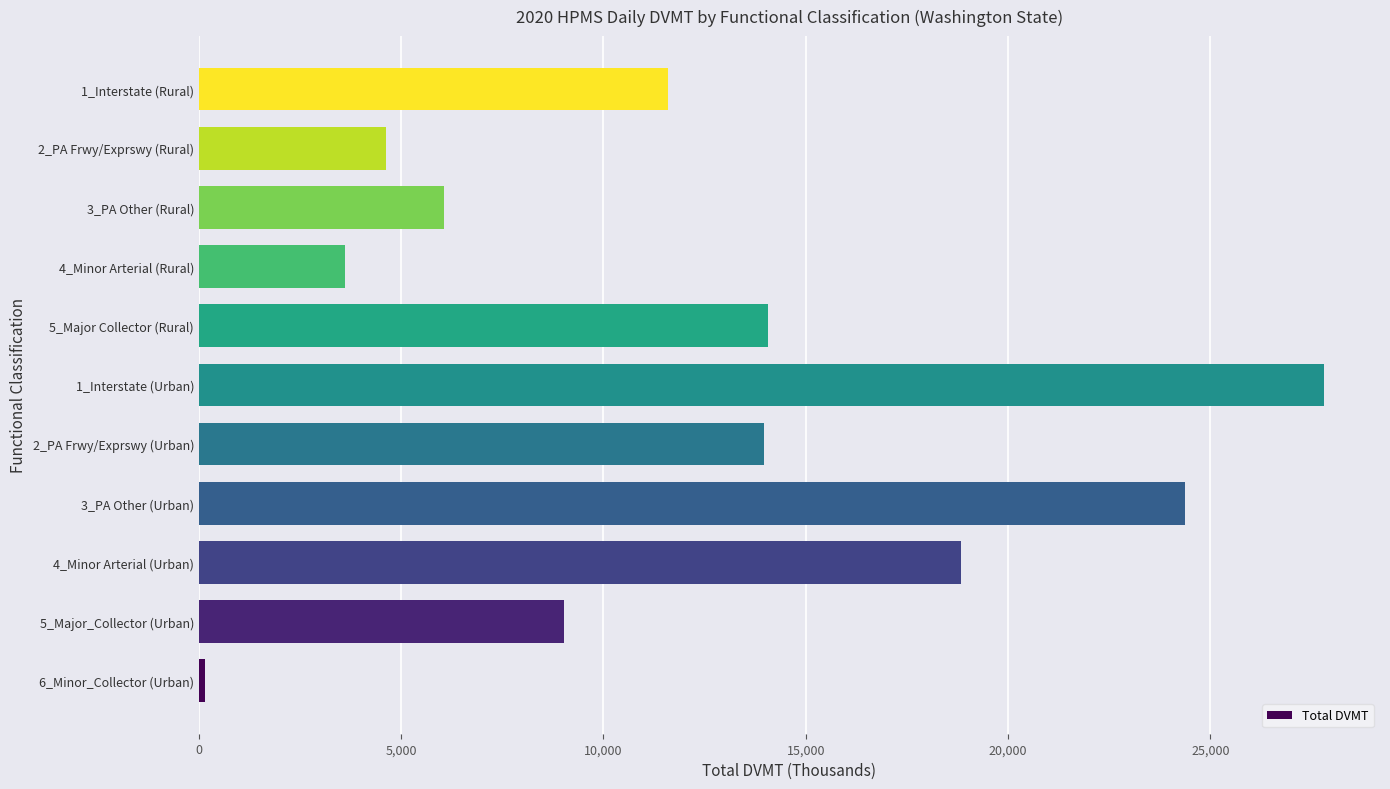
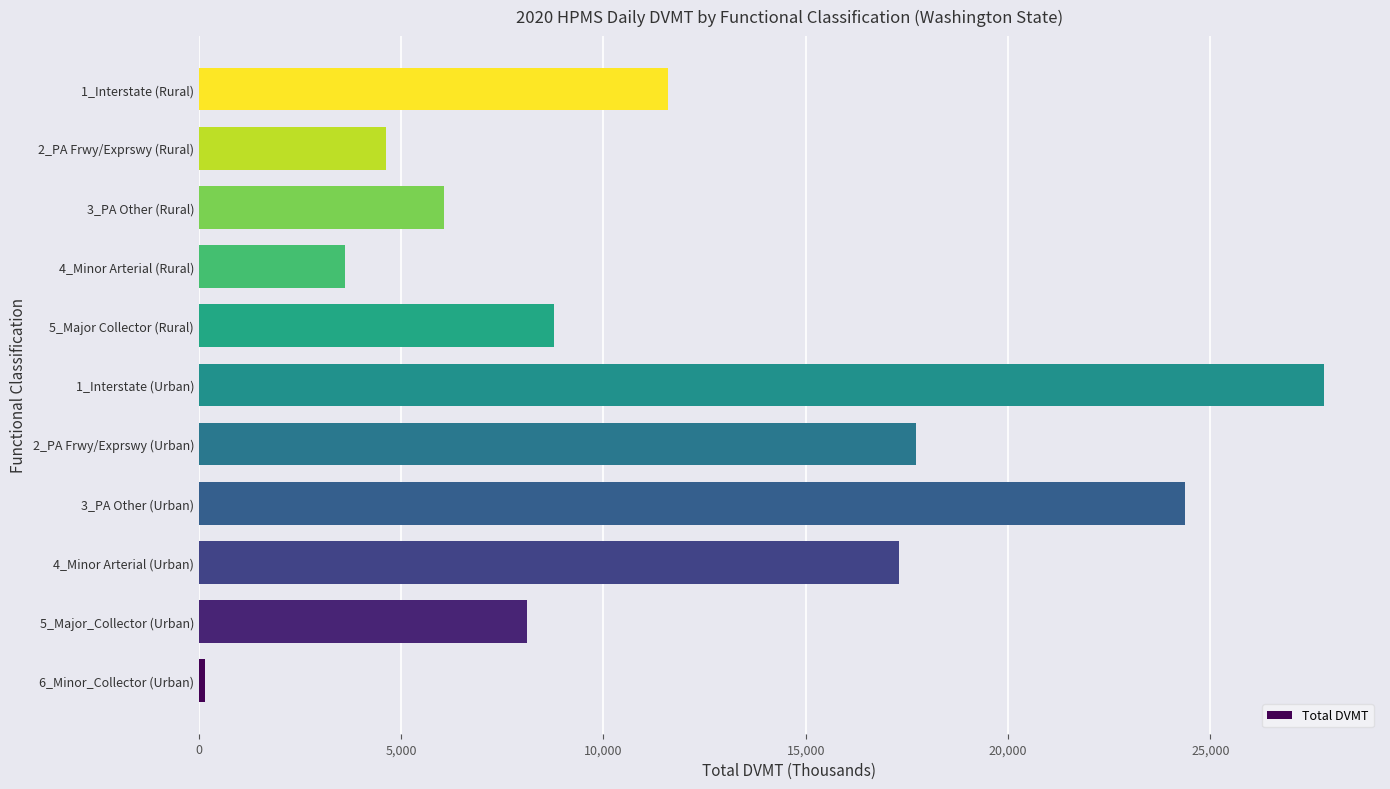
5_Major Collector (Rural): 14,100 -> 8,800
2_PA Frwy/Exprswy (Urban): 14,000 -> 17,700
4_Minor Arterial (Urban): 18,800 -> 17,300
5_Major_Collector (Urban): 9,000 -> 8,100
